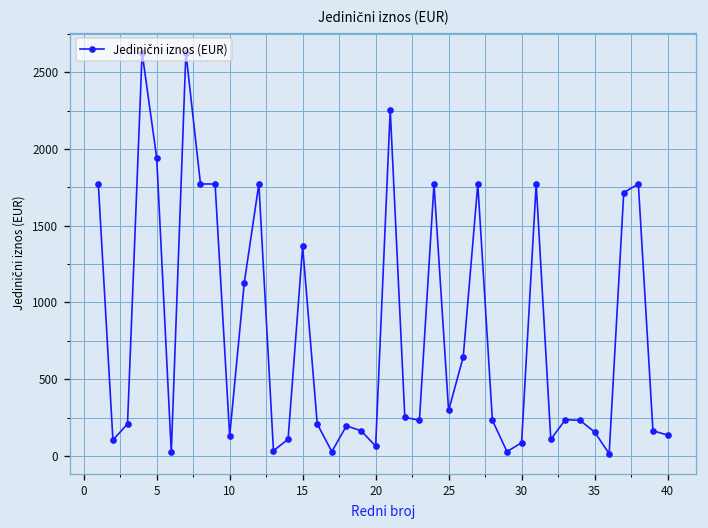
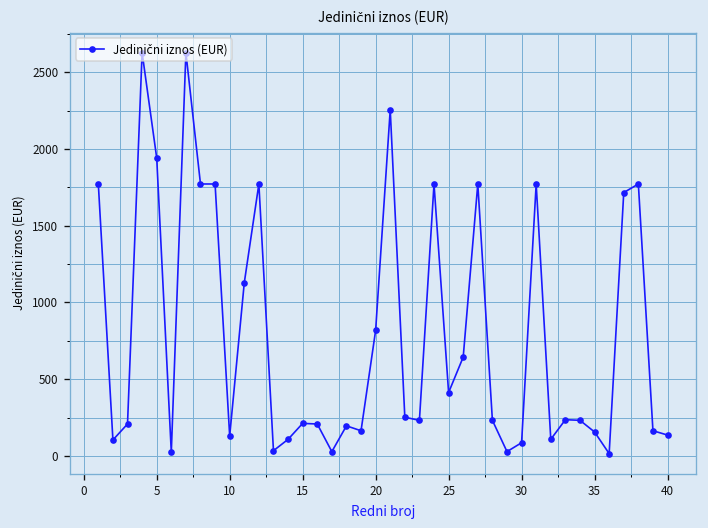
15: 1370 -> 210
20: 60 -> 820
25: 300 -> 410
